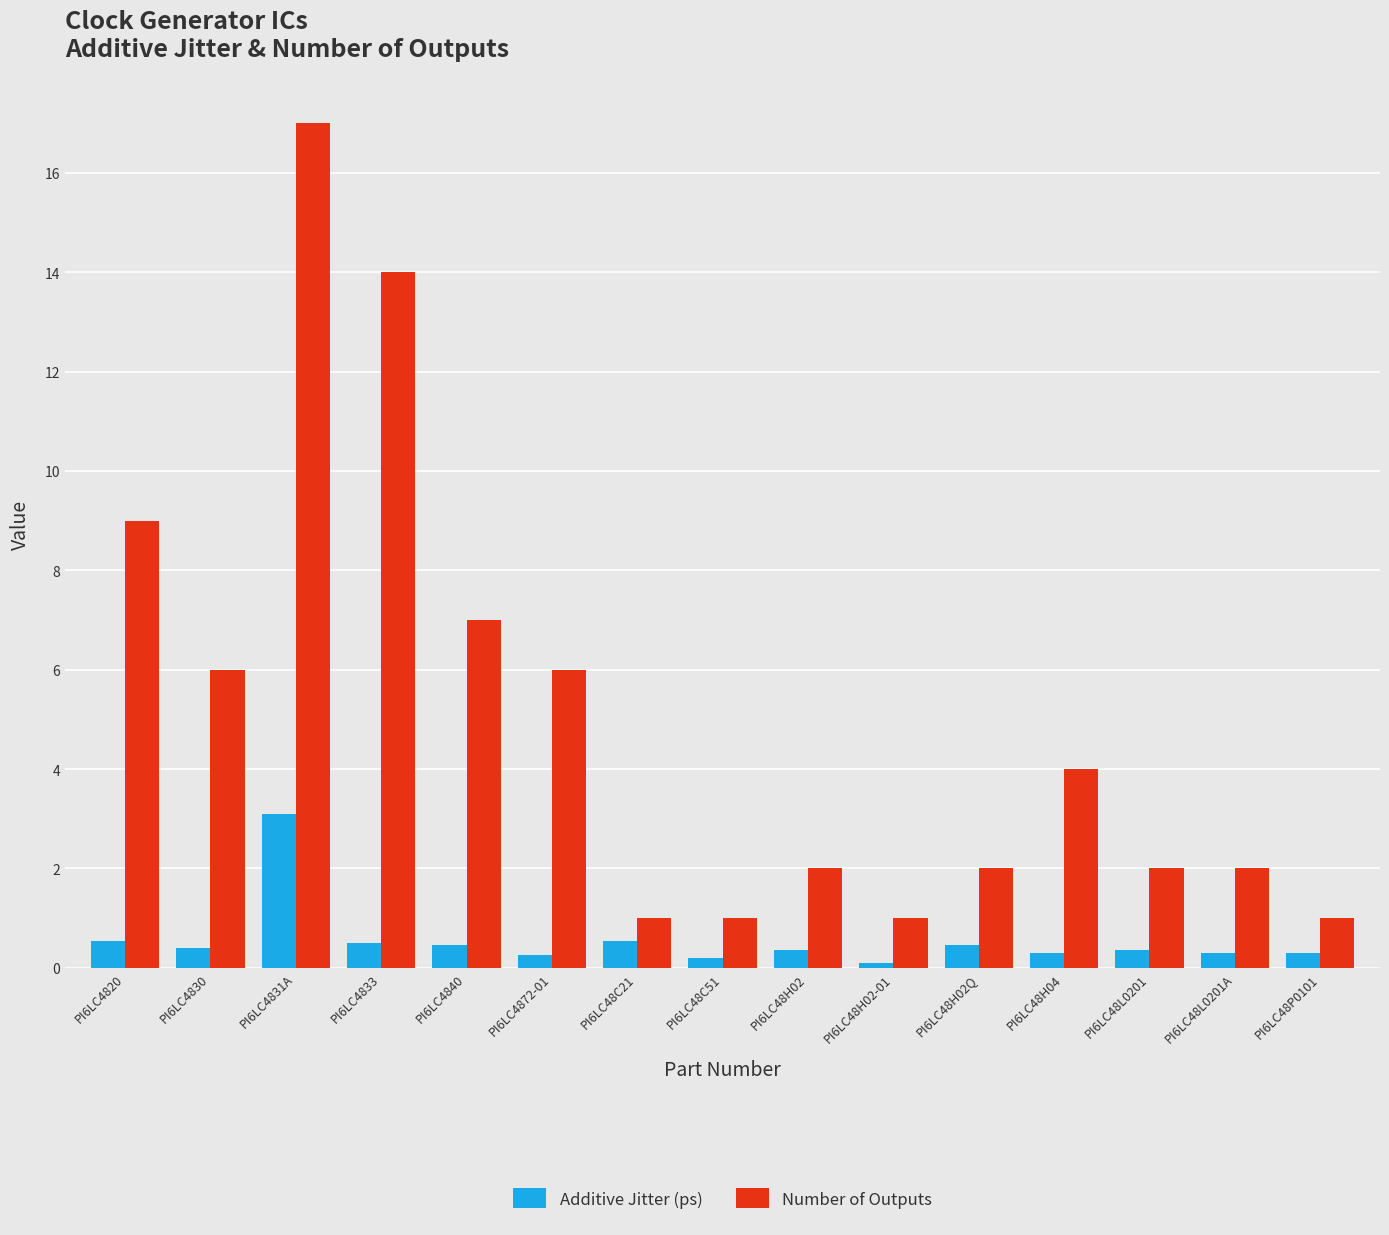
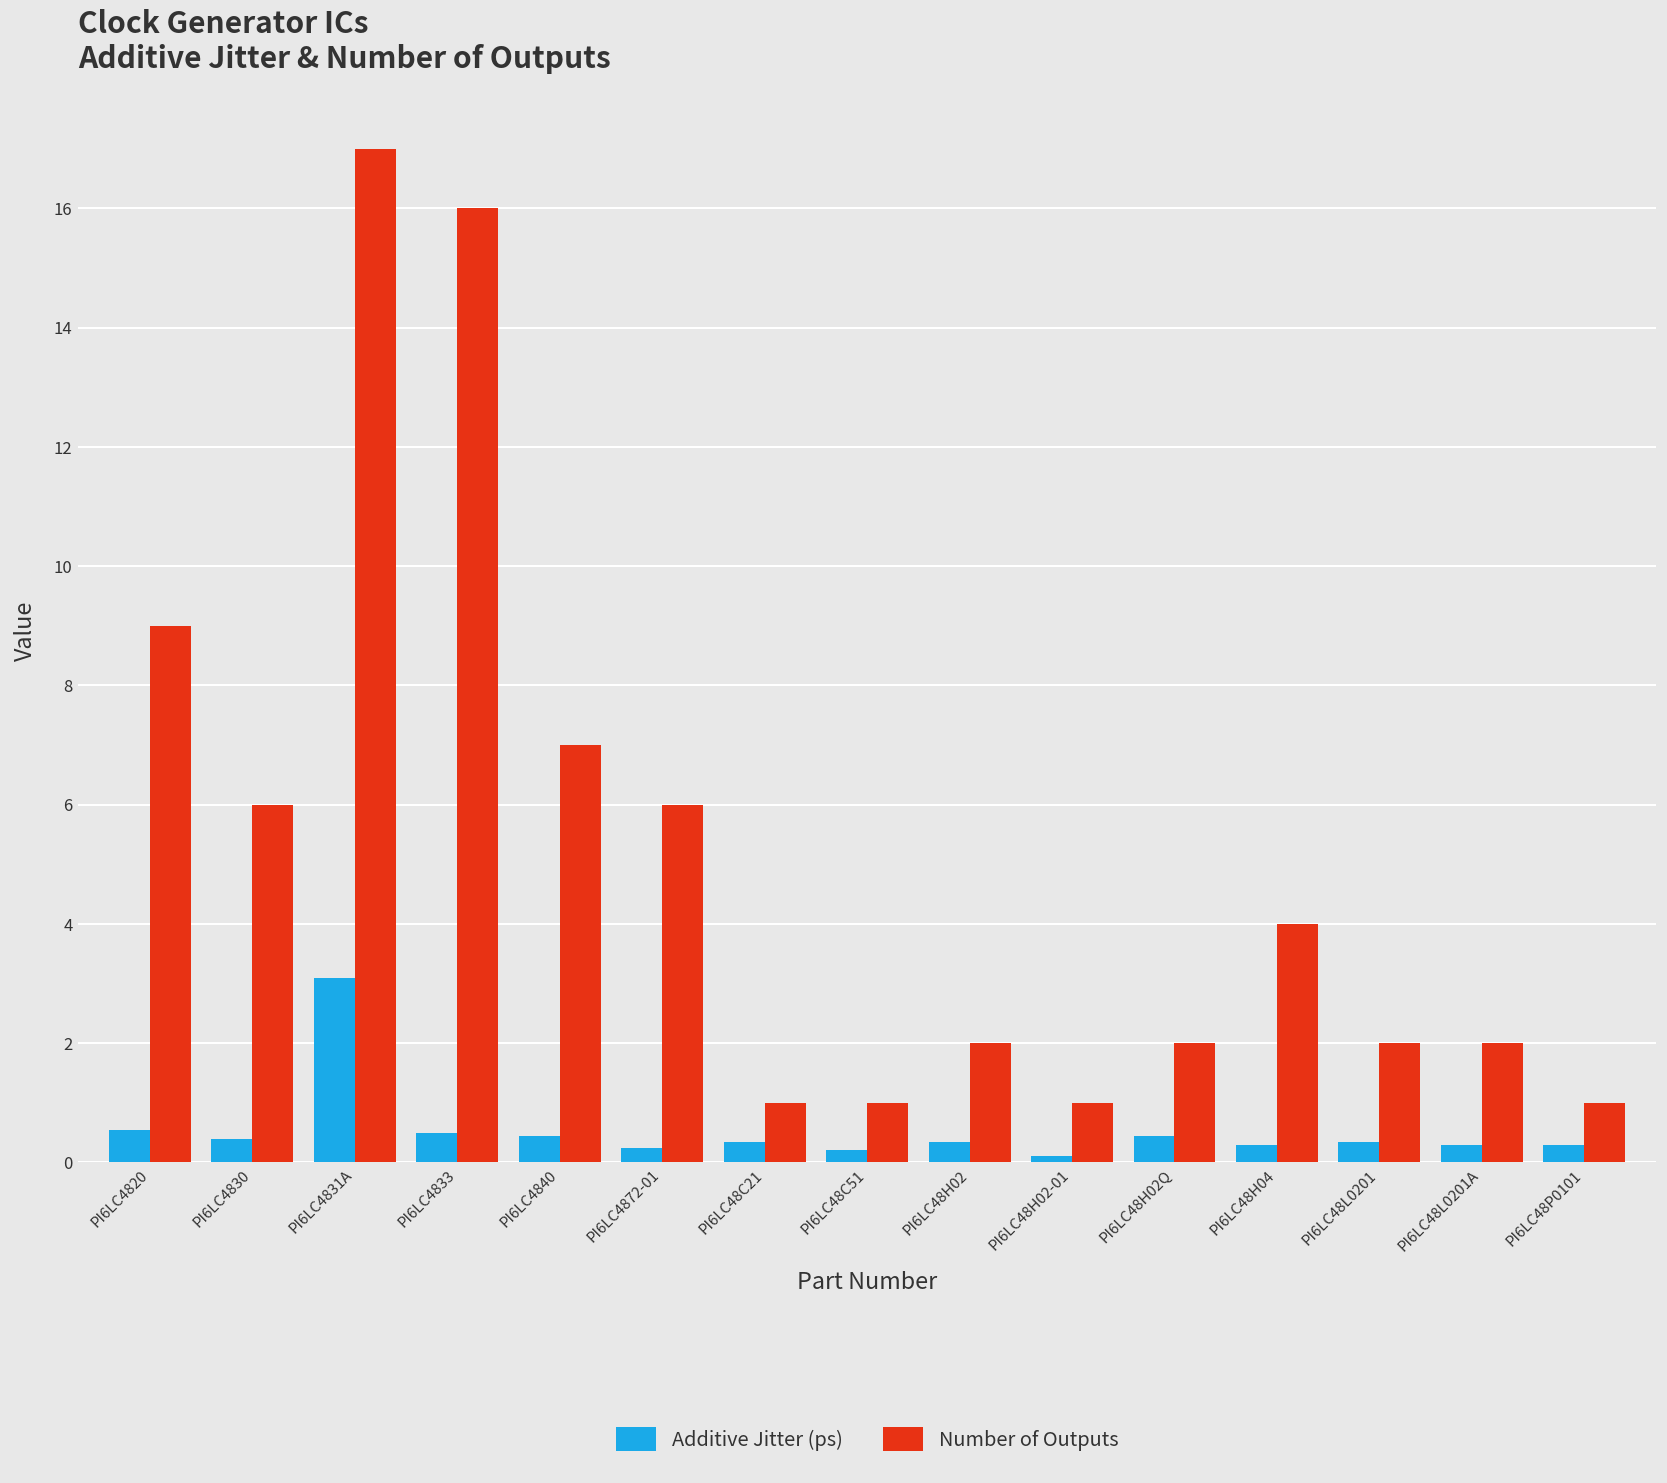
Number of Outputs, PI6LC4833: 14 -> 16
Additive Jitter (ps), PI6LC48C21: 0.6 -> 0.4
